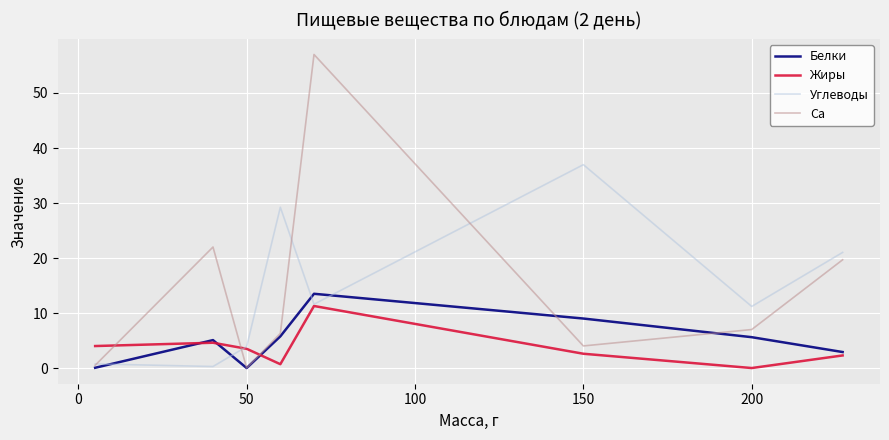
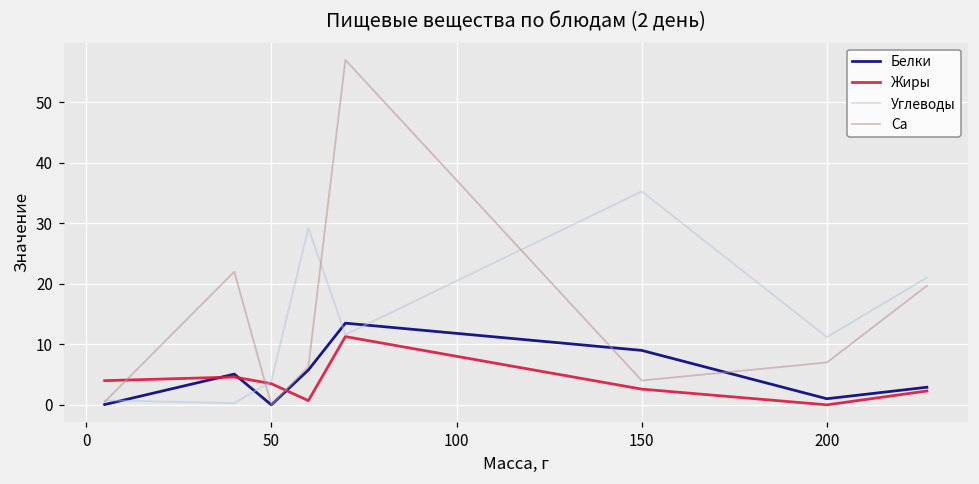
Углеводы, 150: 37 -> 35
Белки, 200: 6 -> 1
